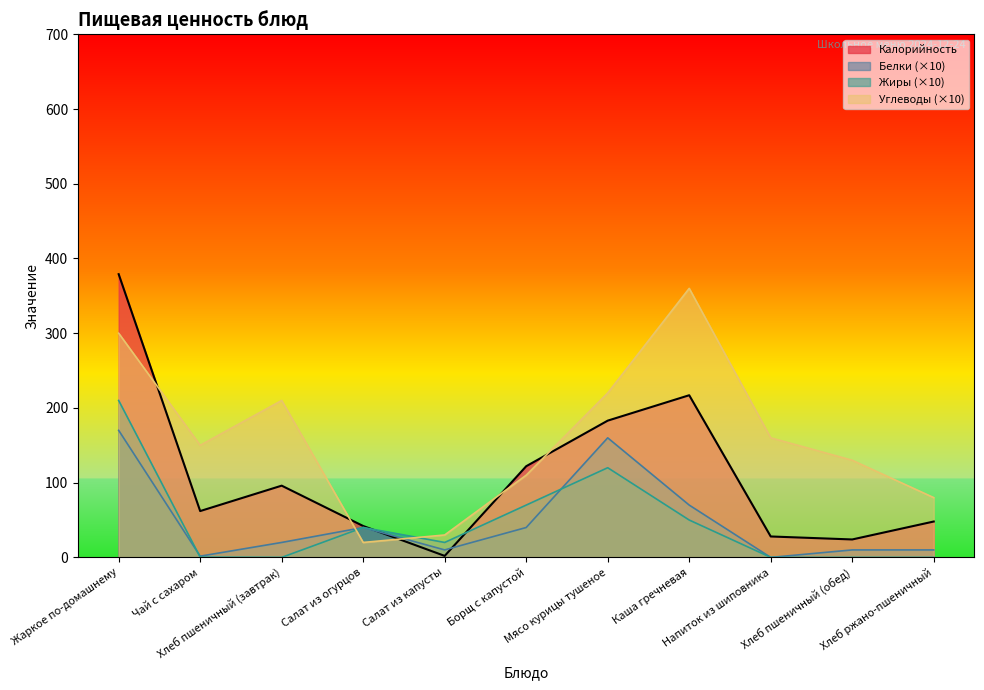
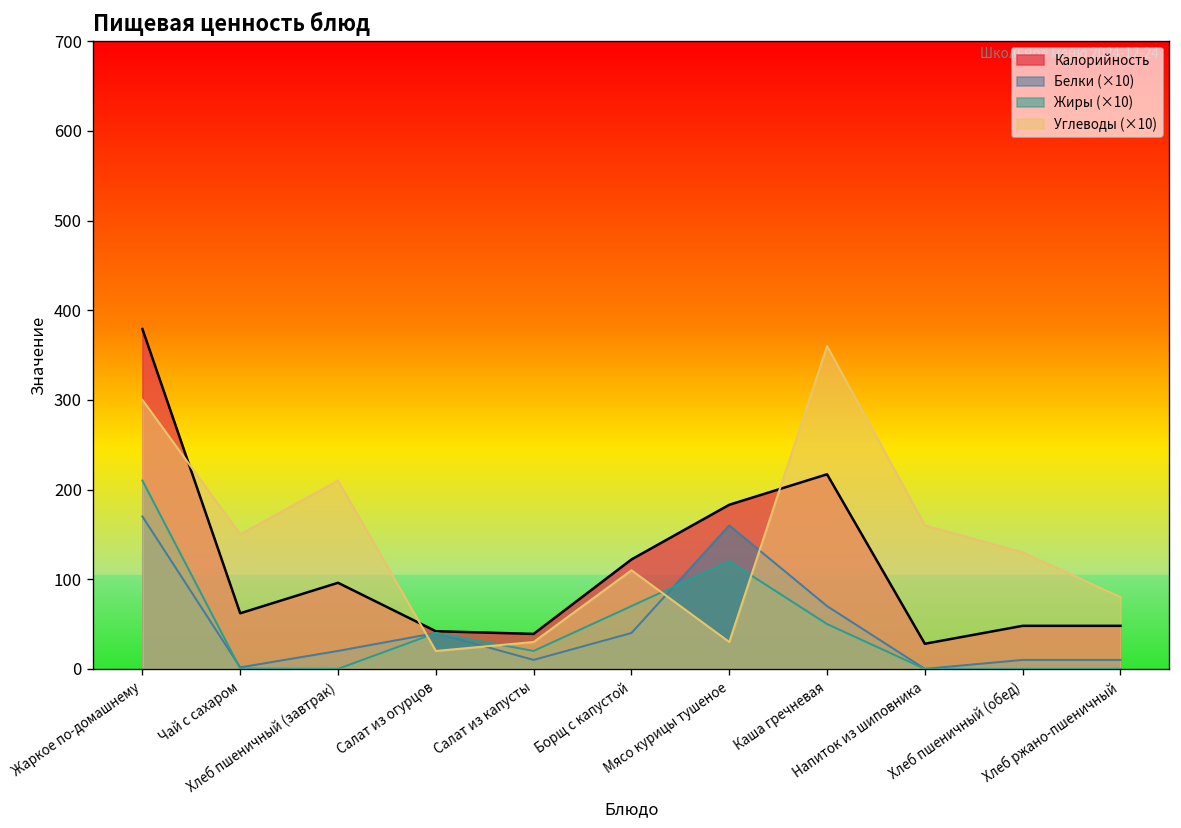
Калорийность, Салат из капусты: 0 -> 40
Углеводы (×10), Мясо курицы тушеное: 220 -> 30
Калорийность, Хлеб пшеничный (обед): 20 -> 50
